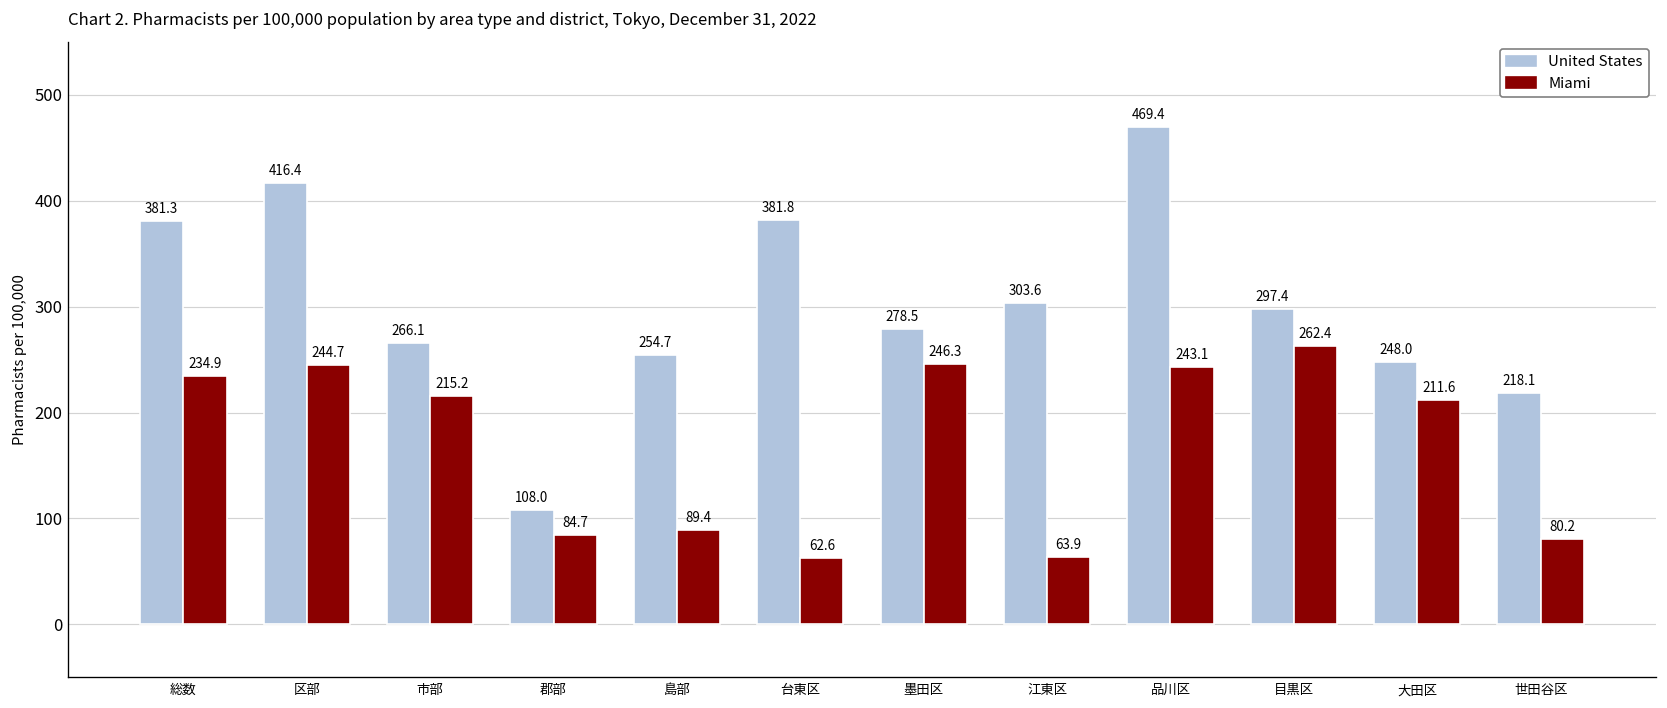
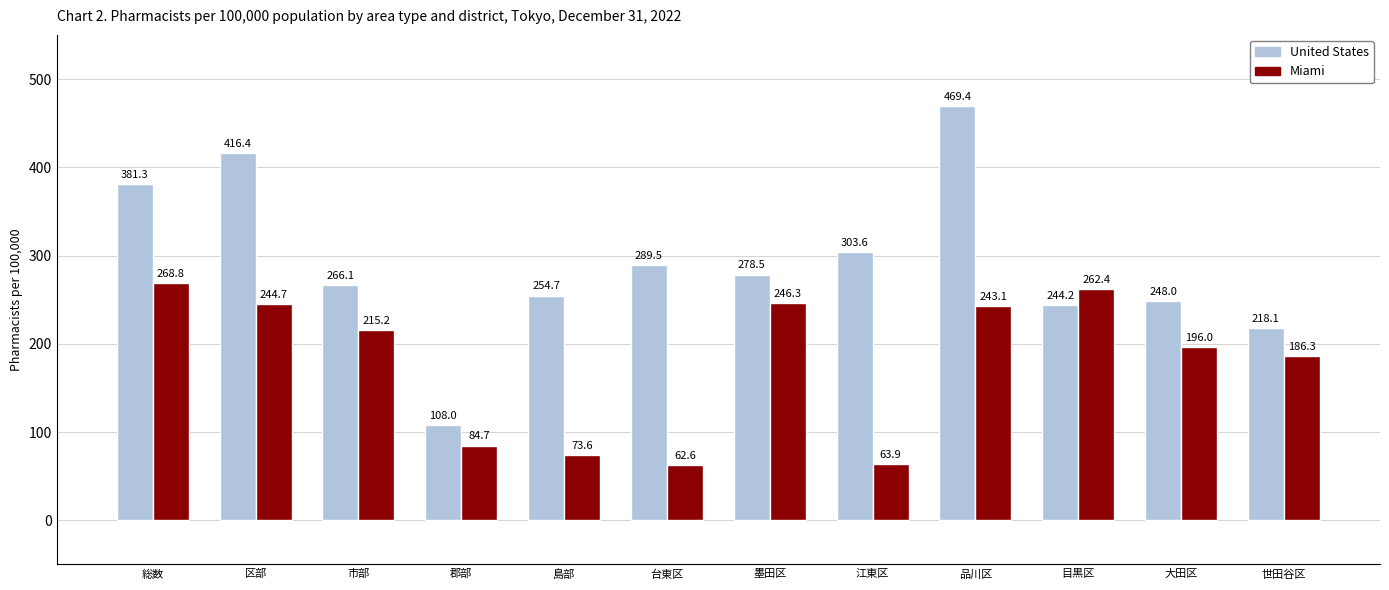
Miami, 総数: 234.9 -> 268.8
Miami, 島部: 89.4 -> 73.6
United States, 台東区: 381.8 -> 289.5
United States, 目黒区: 297.4 -> 244.2
Miami, 大田区: 211.6 -> 196.0
Miami, 世田谷区: 80.2 -> 186.3
